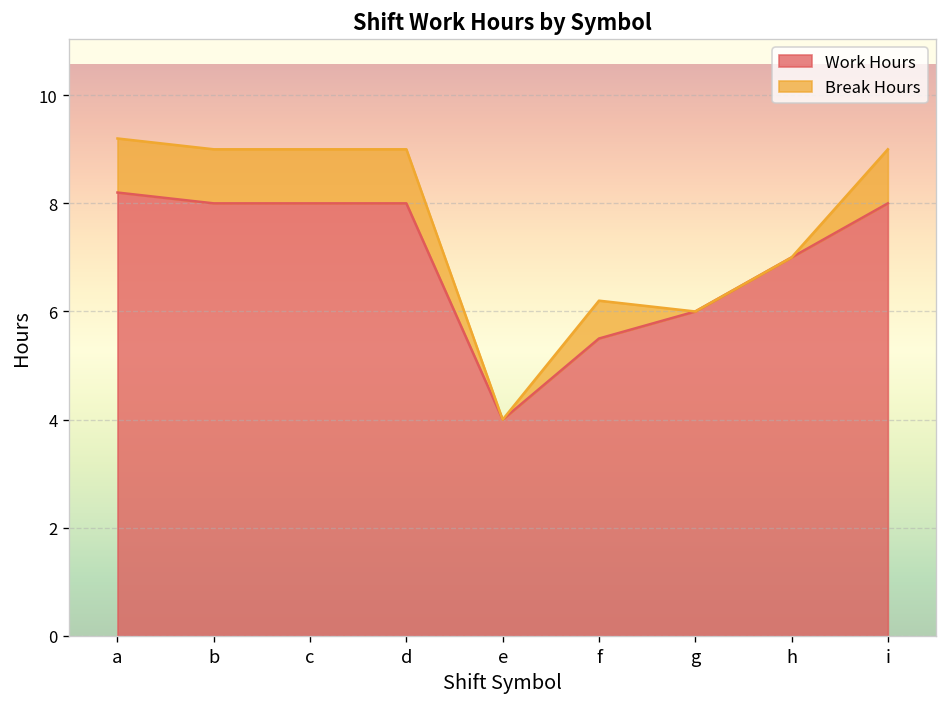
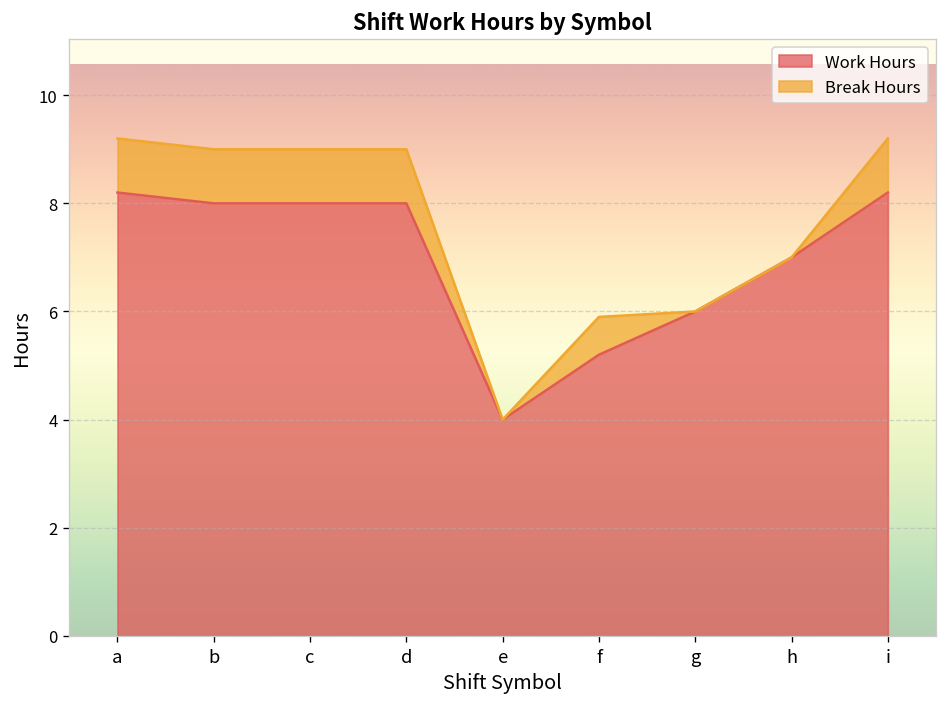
Work Hours, f: 5.5 -> 5.2
Work Hours, i: 8.0 -> 8.2
